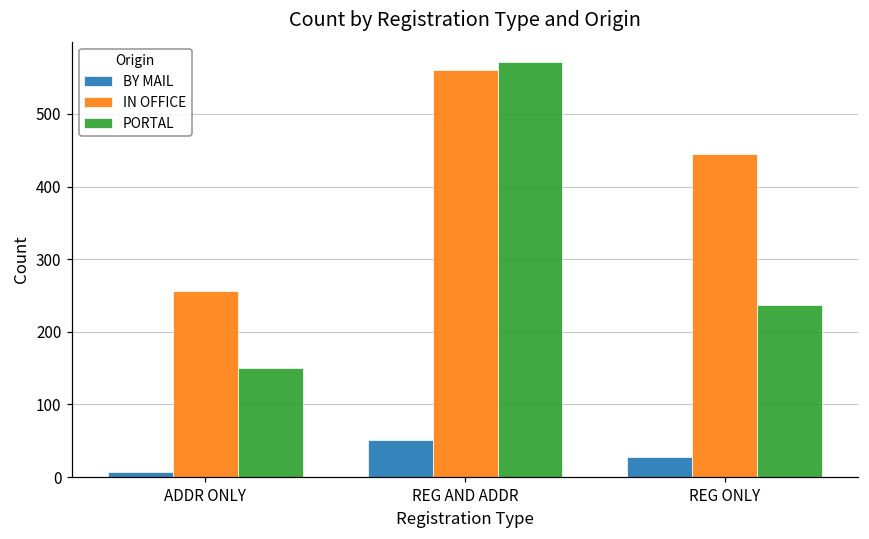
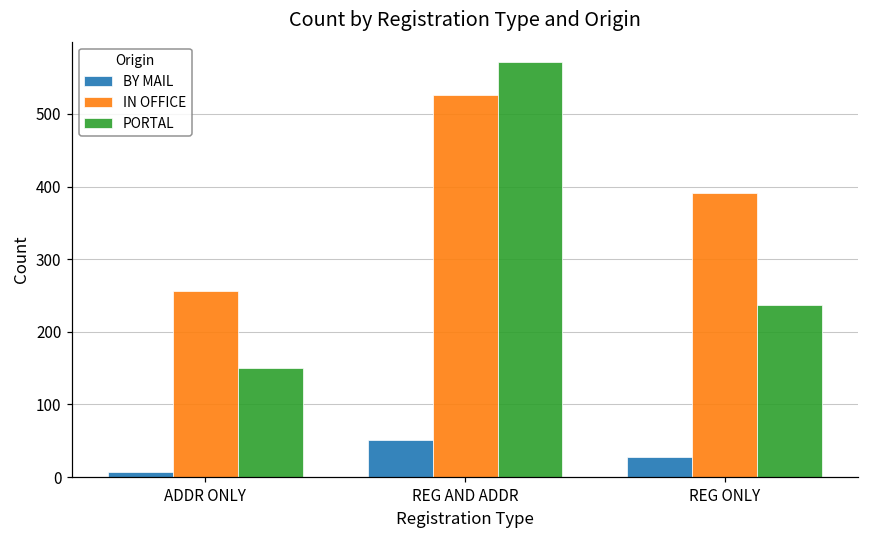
IN OFFICE, REG AND ADDR: 560 -> 530
IN OFFICE, REG ONLY: 450 -> 390
